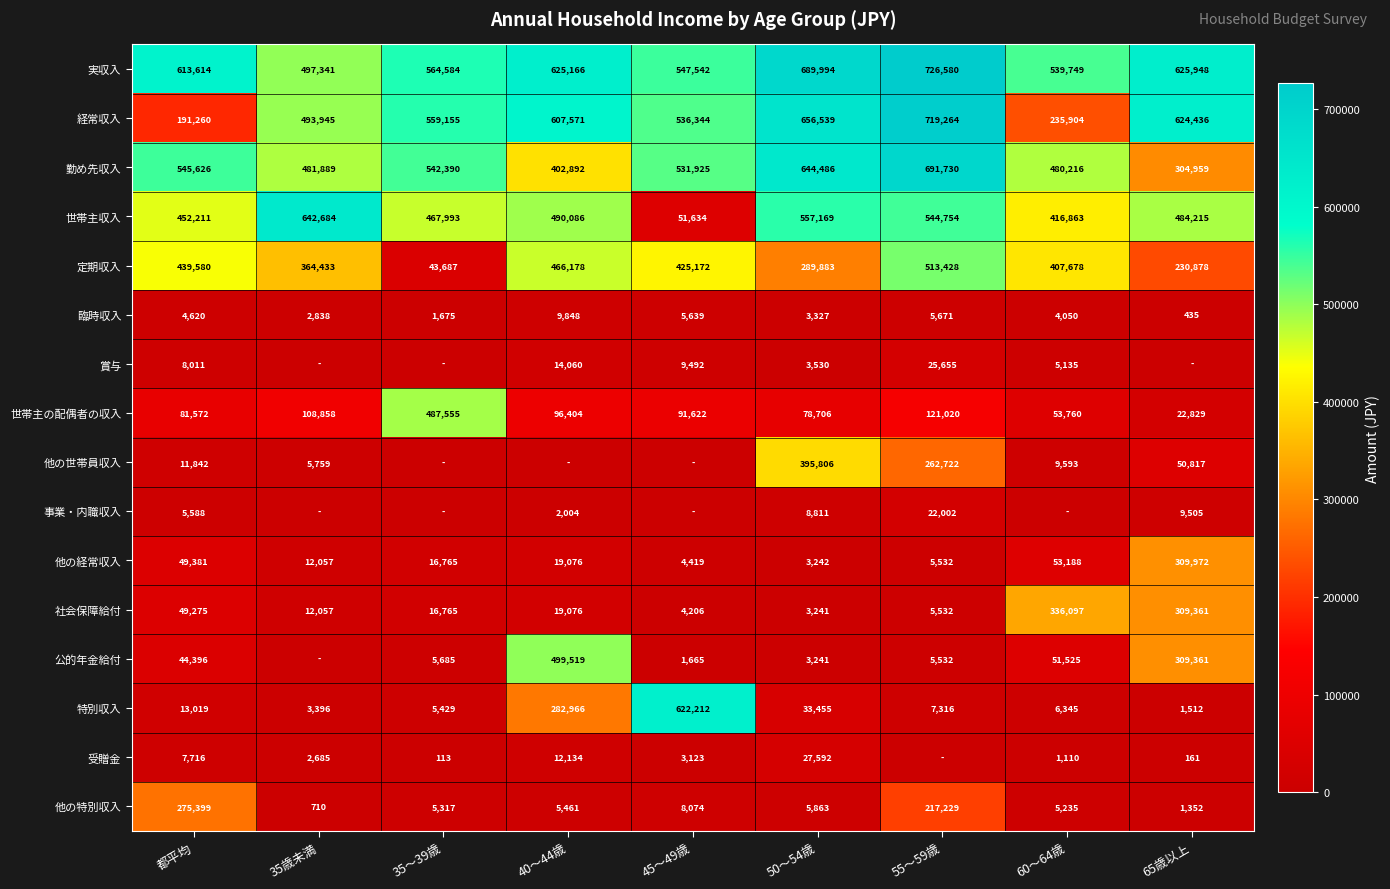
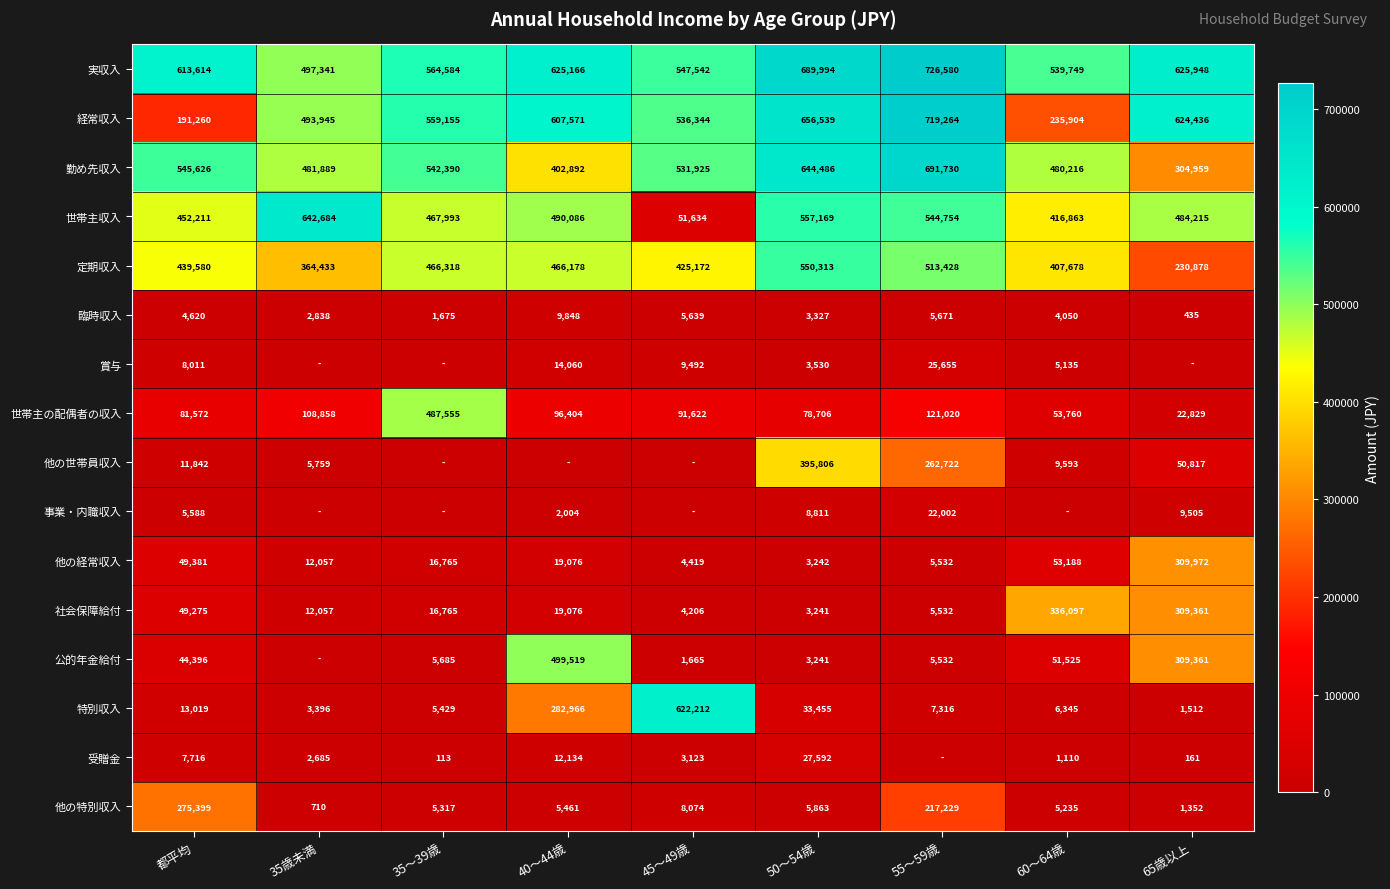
定期収入, 35～39歳: 43,687 -> 466,318
定期収入, 50～54歳: 289,883 -> 550,313
